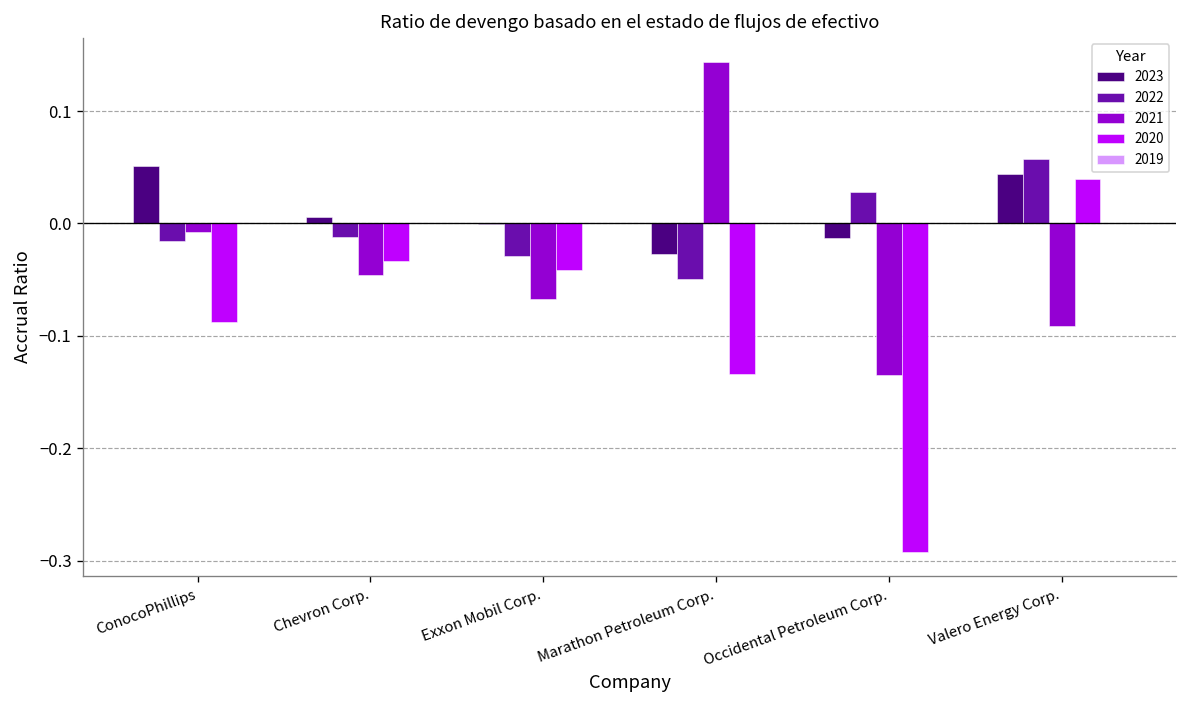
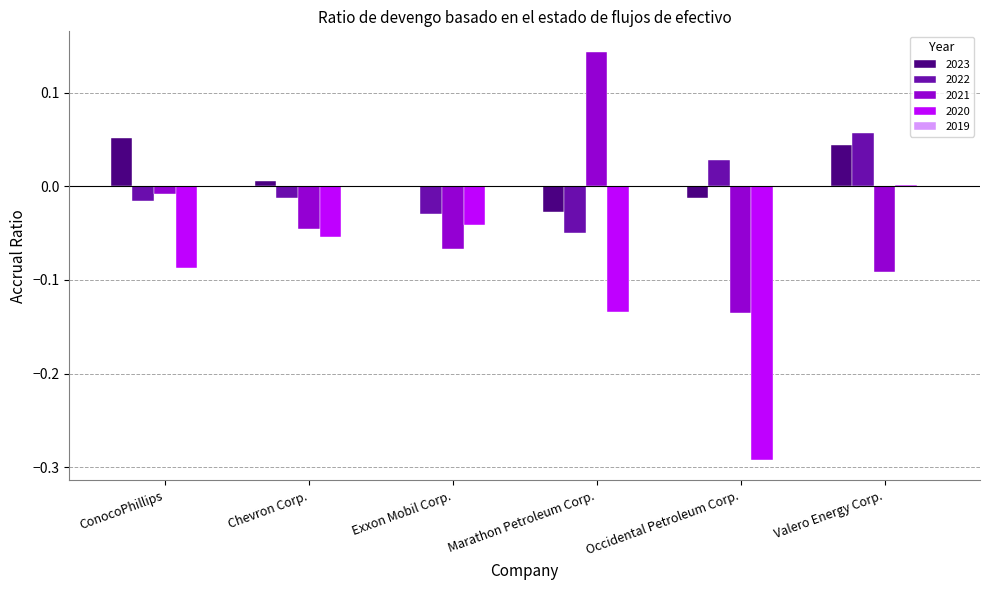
2020, Chevron Corp.: -0.03 -> -0.05
2020, Valero Energy Corp.: 0.04 -> 0.00
